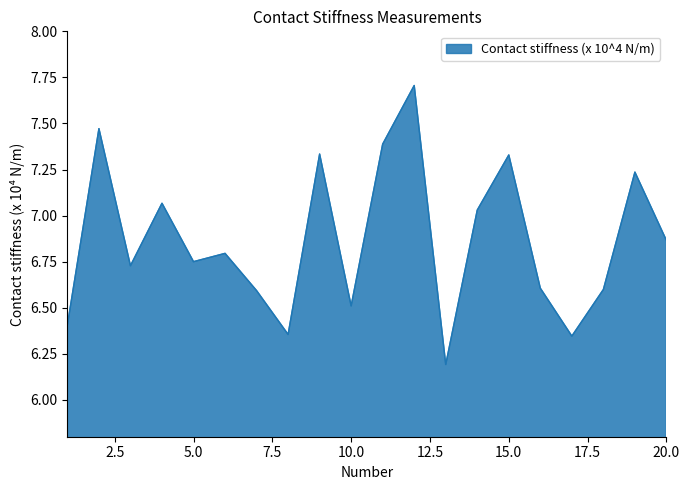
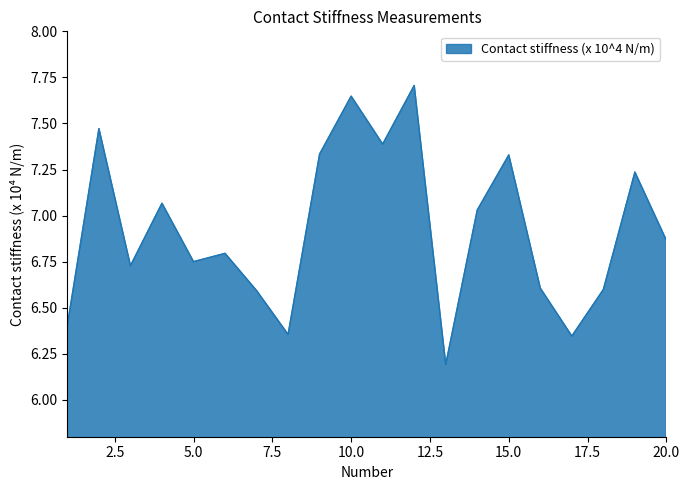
10.0: 6.51 -> 7.65
